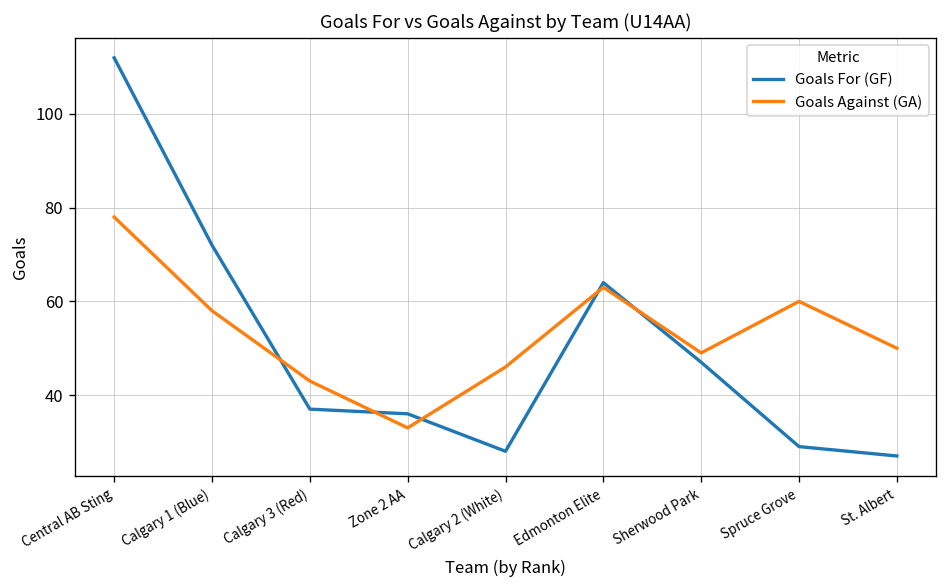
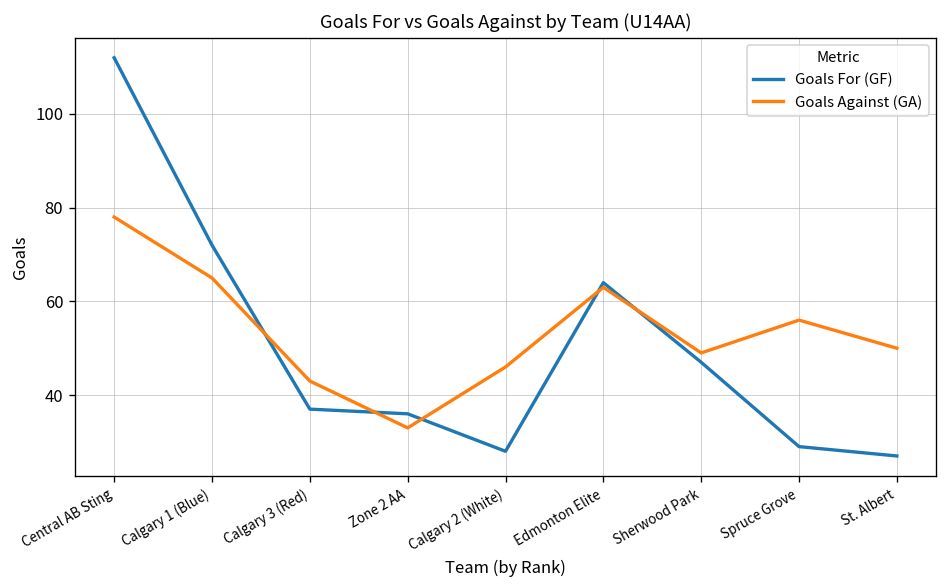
Goals Against (GA), Calgary 1 (Blue): 58 -> 65
Goals Against (GA), Spruce Grove: 60 -> 56
